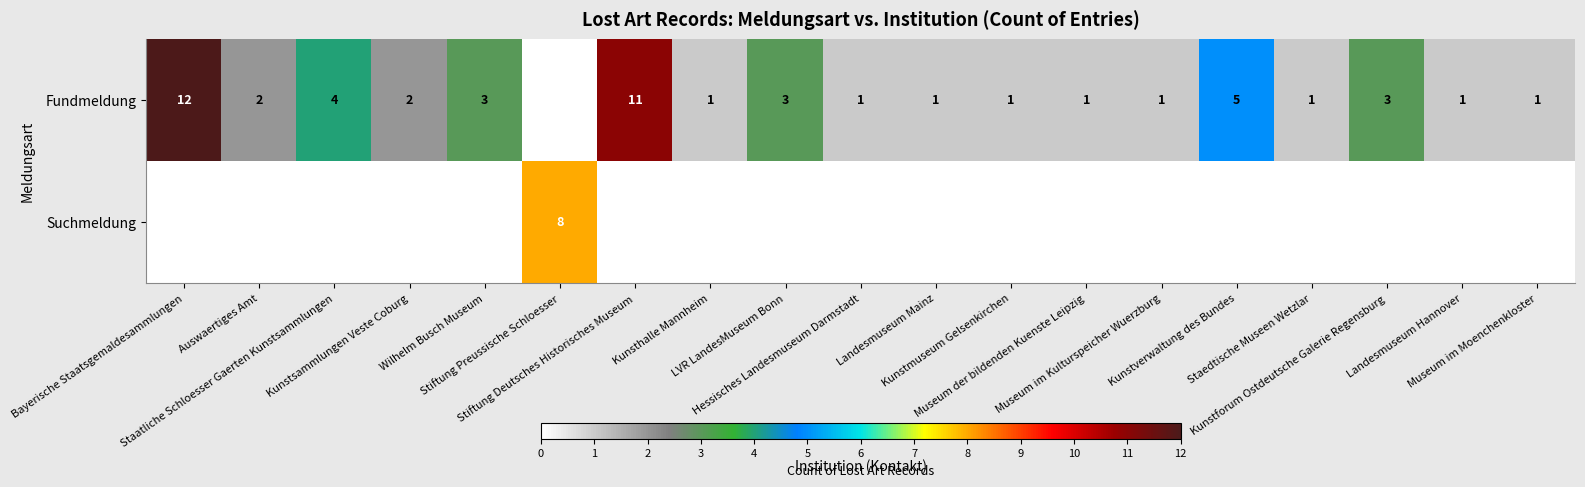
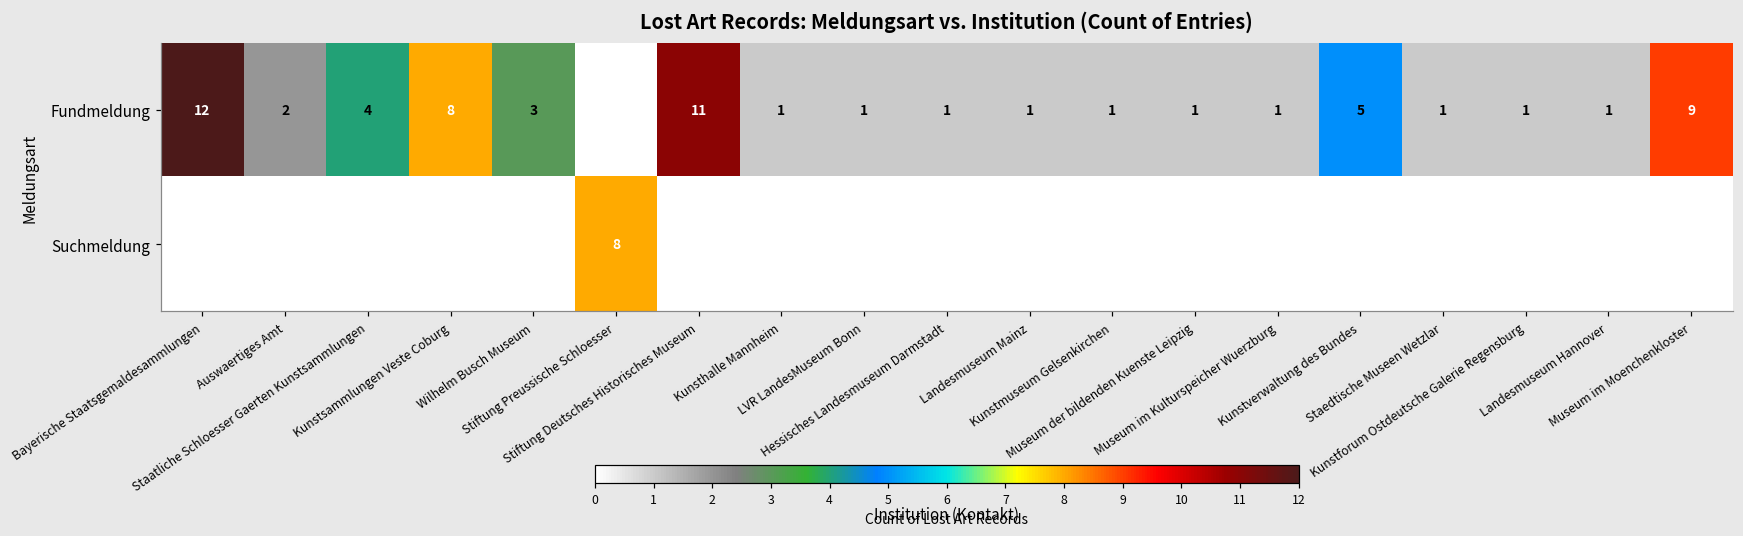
Fundmeldung, Kunstsammlungen Veste Coburg: 2 -> 8
Fundmeldung, LVR LandesMuseum Bonn: 3 -> 1
Fundmeldung, Kunstforum Ostdeutsche Galerie Regensburg: 3 -> 1
Fundmeldung, Museum im Moenchenkloster: 1 -> 9
